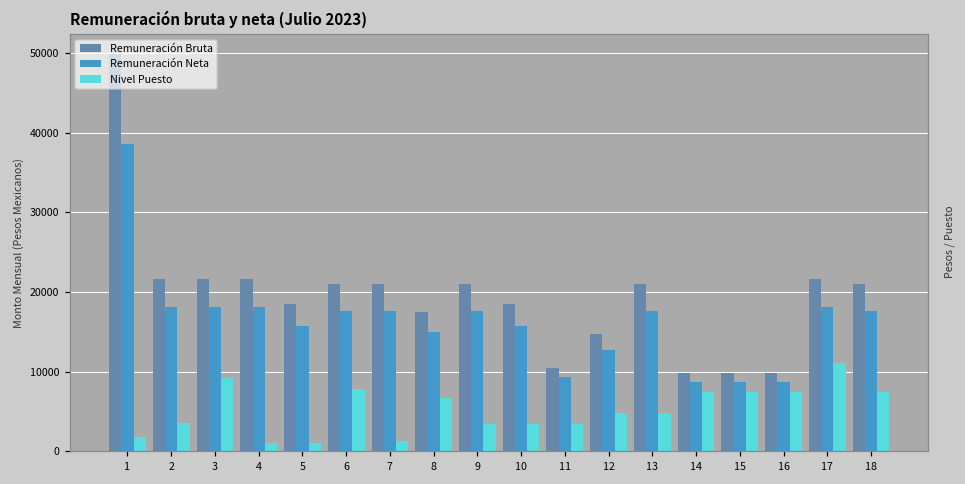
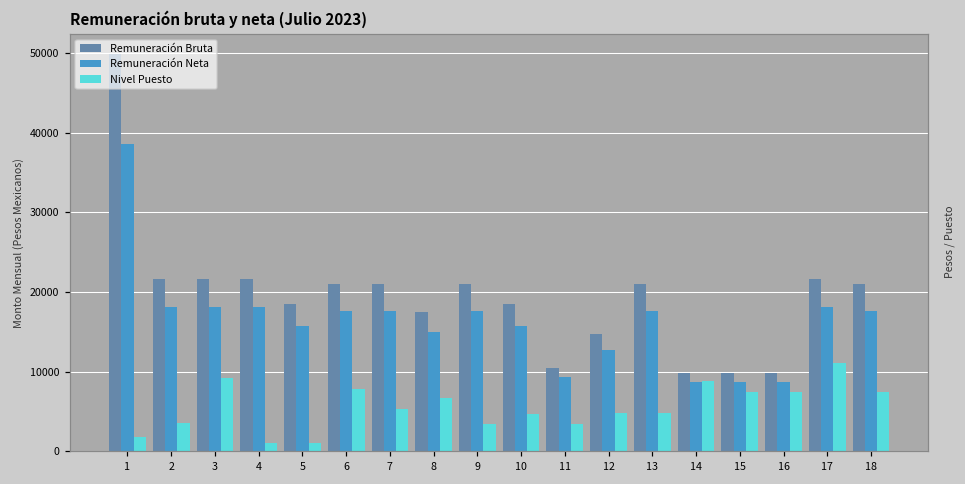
Nivel Puesto, 7: 1000 -> 5000
Nivel Puesto, 10: 3000 -> 5000
Nivel Puesto, 14: 7000 -> 9000
